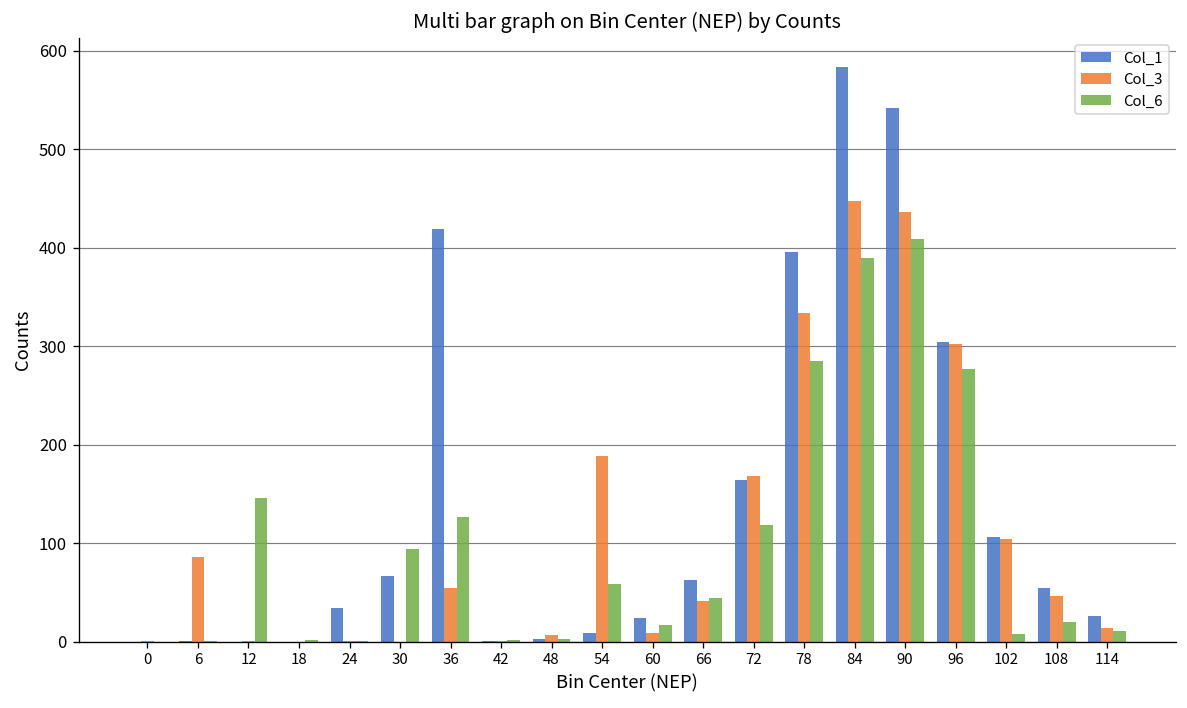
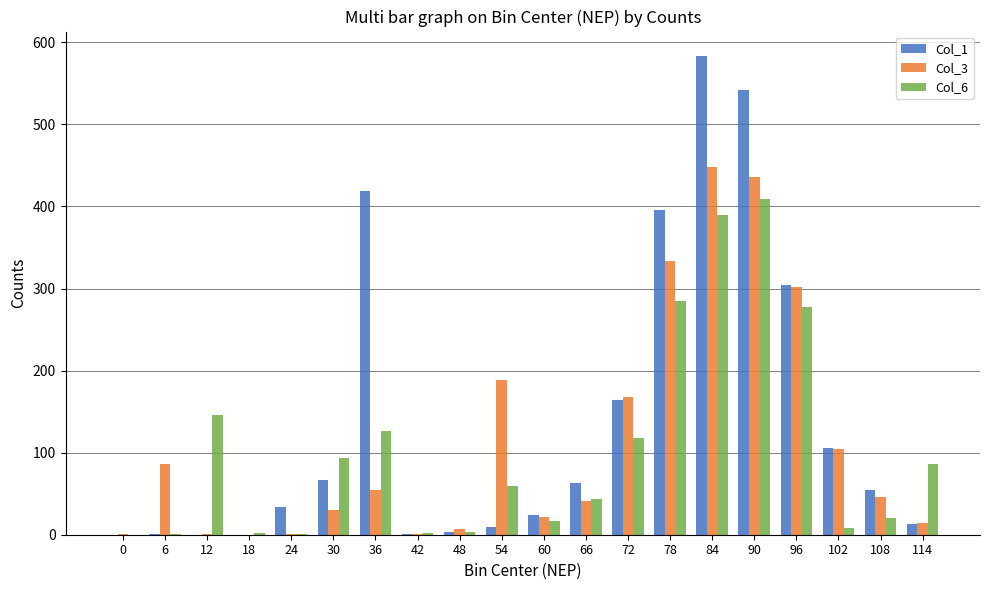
Col_3, 30: 0 -> 30
Col_3, 60: 10 -> 20
Col_1, 114: 30 -> 10
Col_6, 114: 10 -> 90
